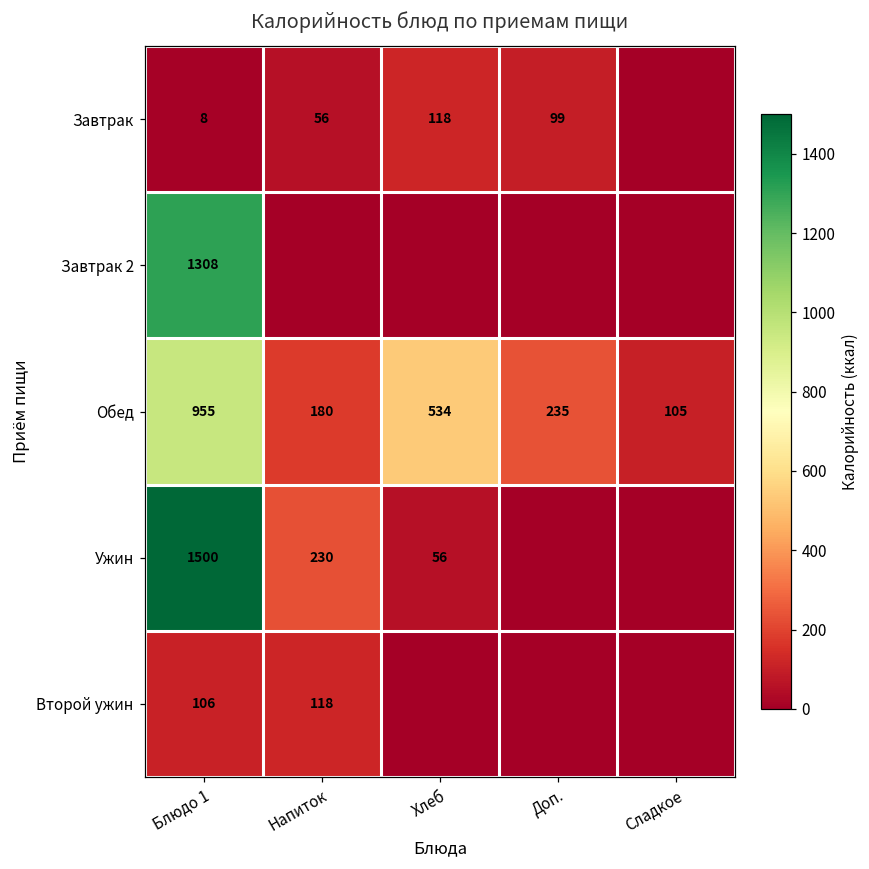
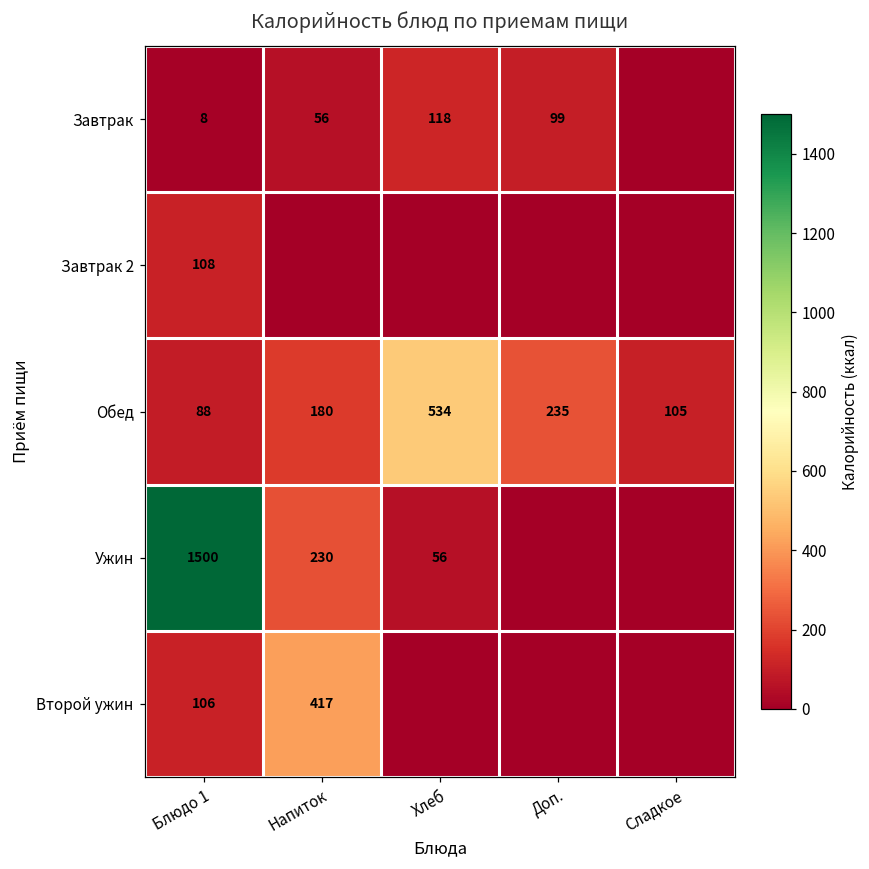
Завтрак 2, Блюдо 1: 1308 -> 108
Обед, Блюдо 1: 955 -> 88
Второй ужин, Напиток: 118 -> 417
